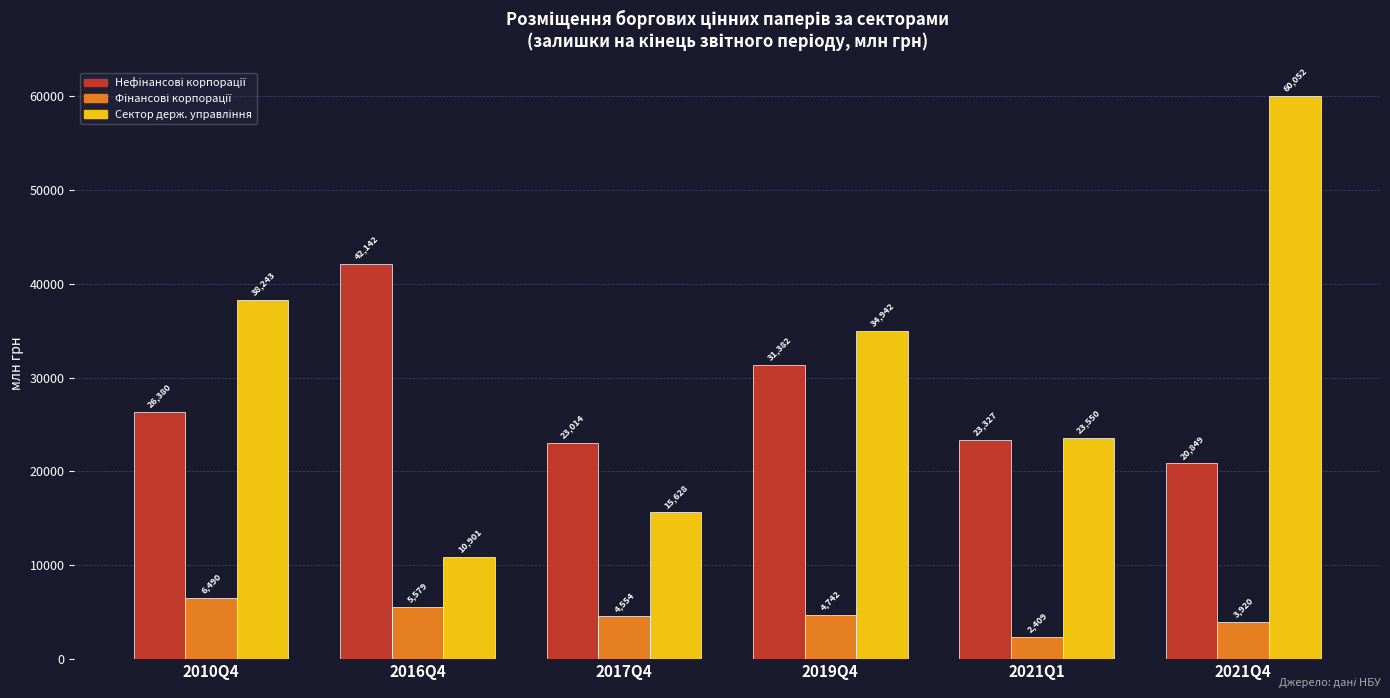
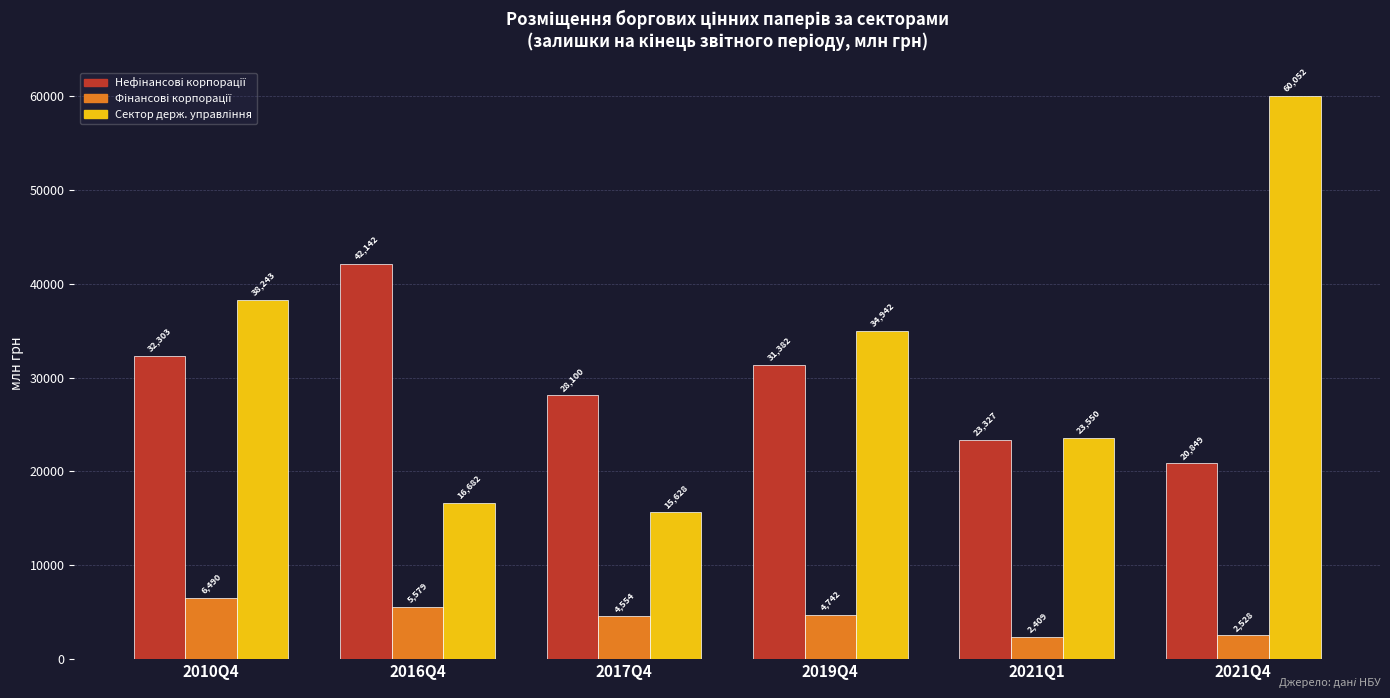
Нефінансові корпорації, 2010Q4: 26,380 -> 32,303
Сектор держ. управління, 2016Q4: 10,901 -> 16,682
Нефінансові корпорації, 2017Q4: 23,014 -> 28,100
Фінансові корпорації, 2021Q4: 3,920 -> 2,528
